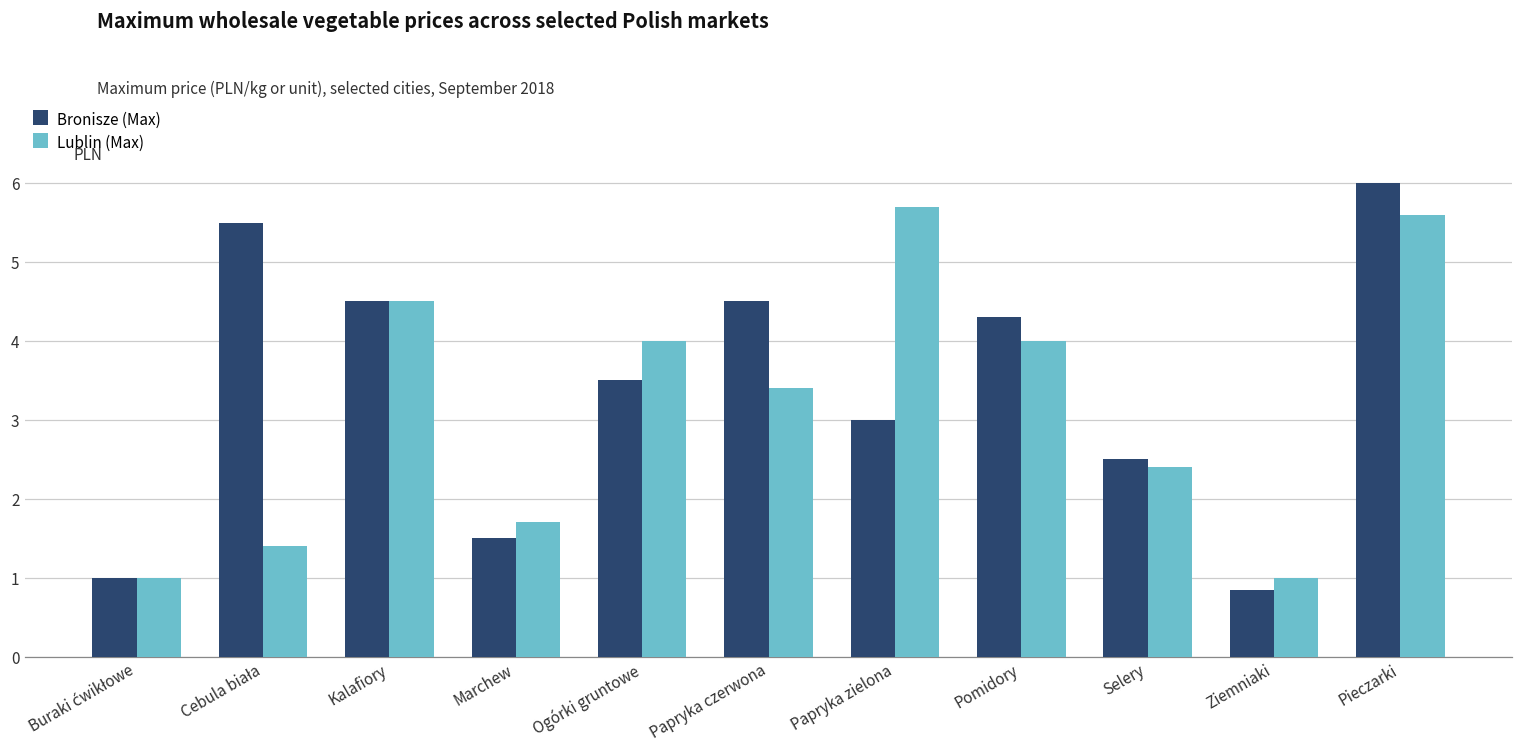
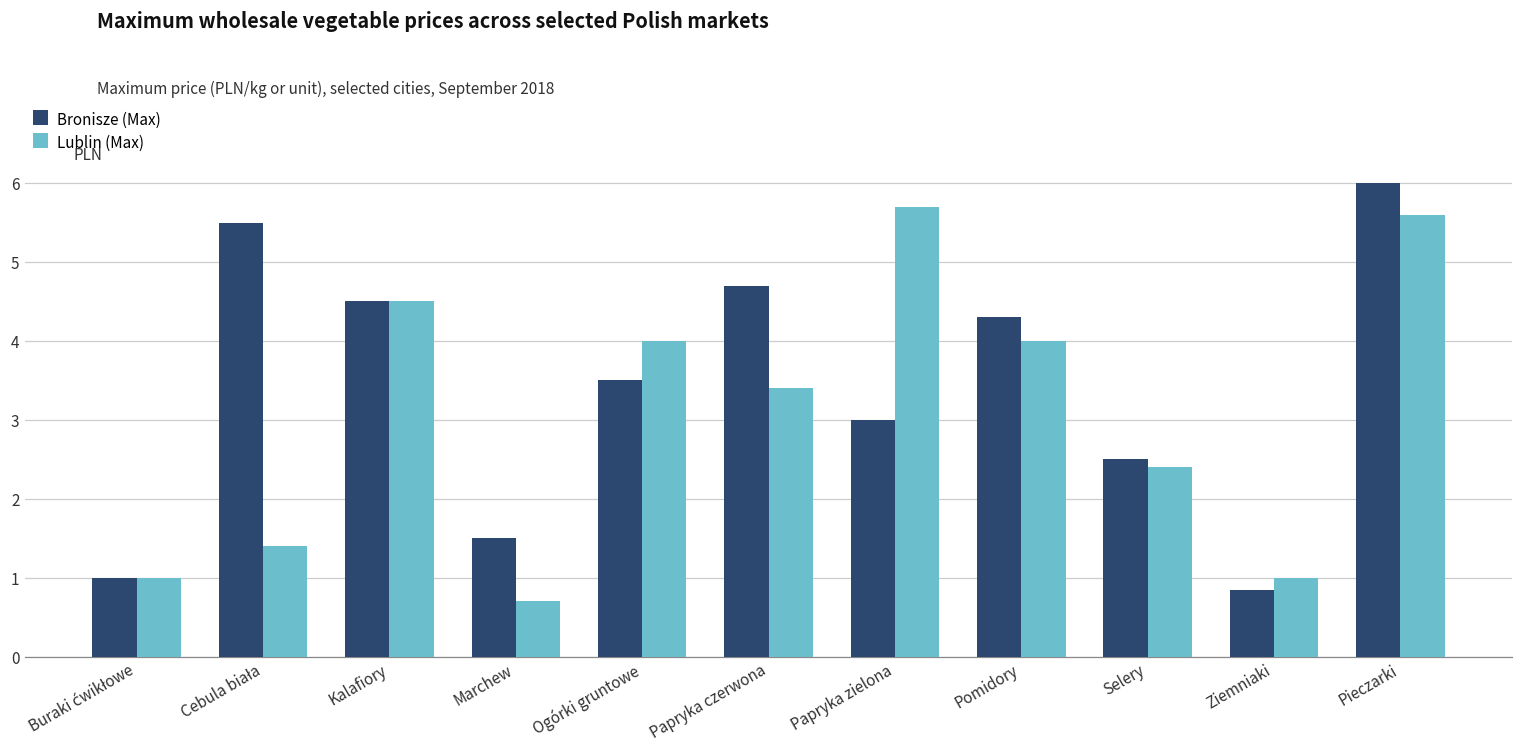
Lublin (Max), Marchew: 1.7 -> 0.7
Bronisze (Max), Papryka czerwona: 4.5 -> 4.7
